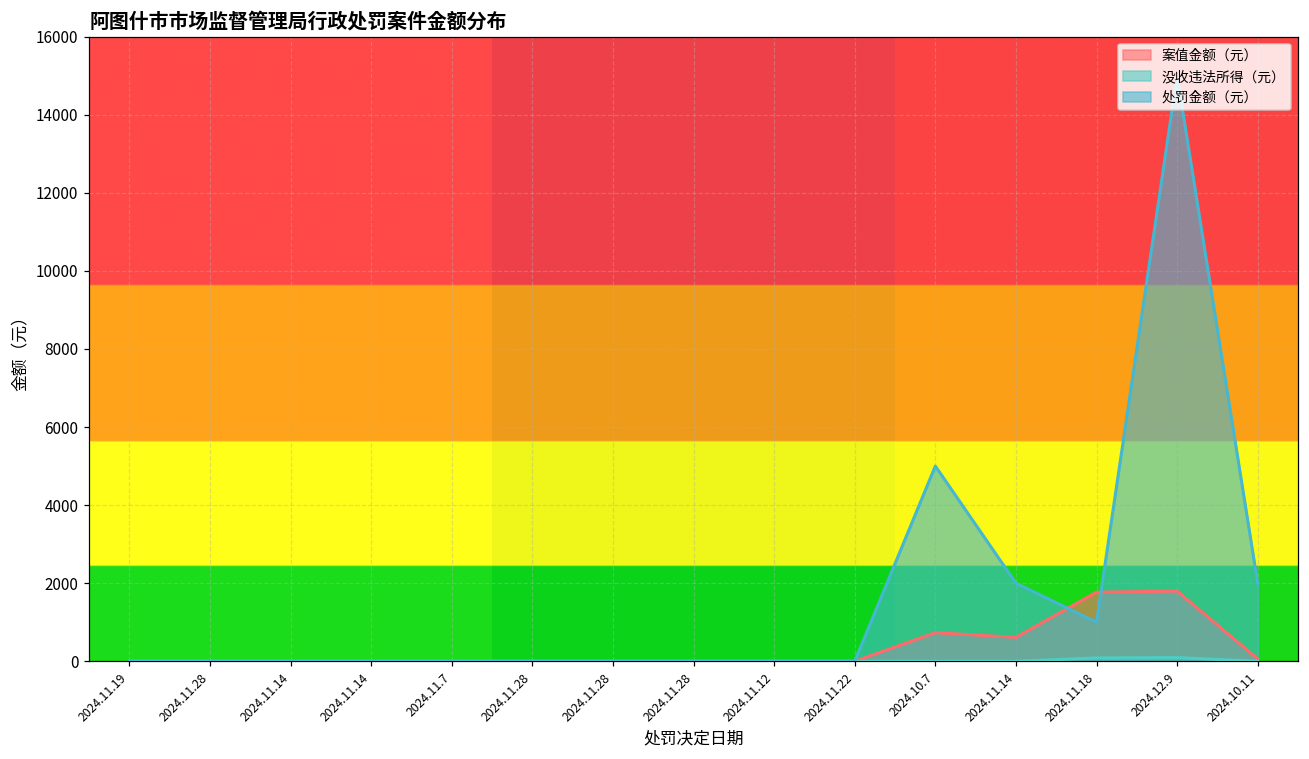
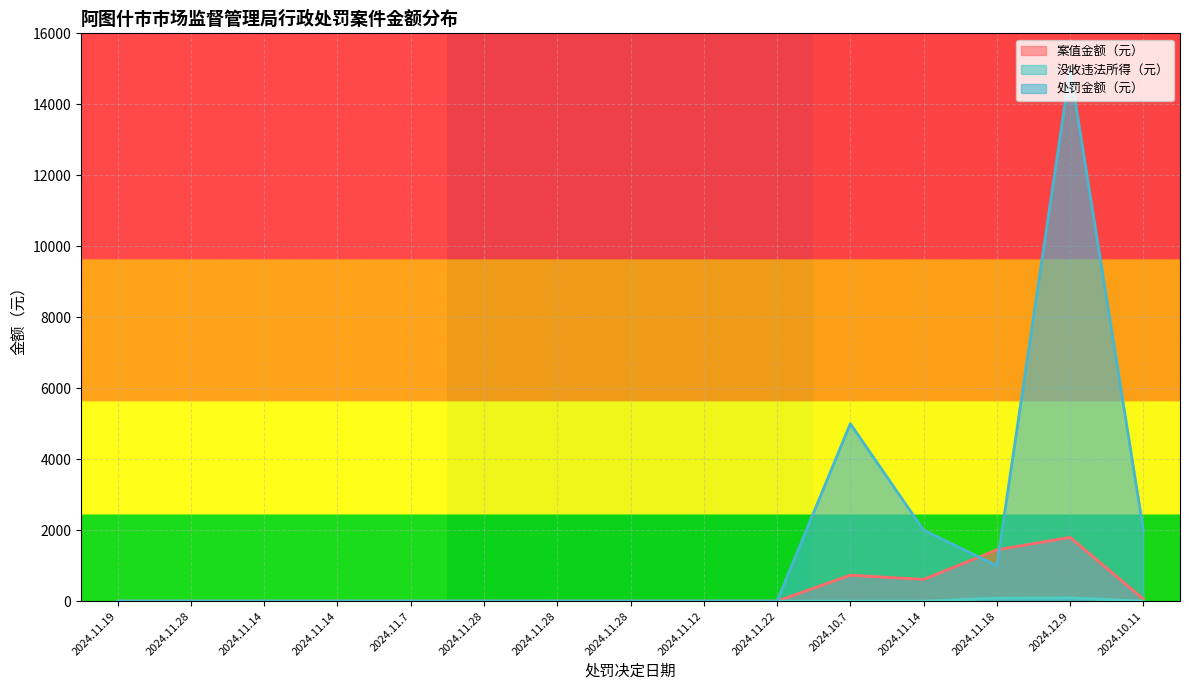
案值金额（元）, 2024.11.18: 1800 -> 1400
